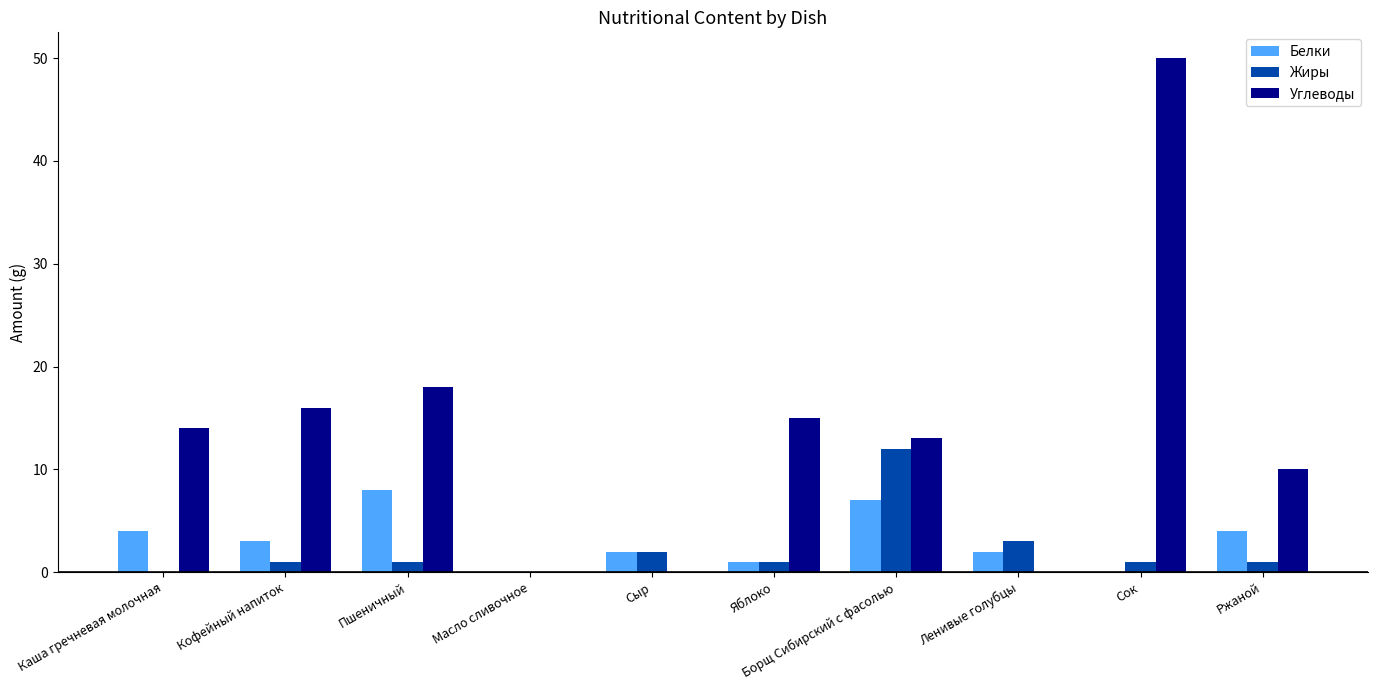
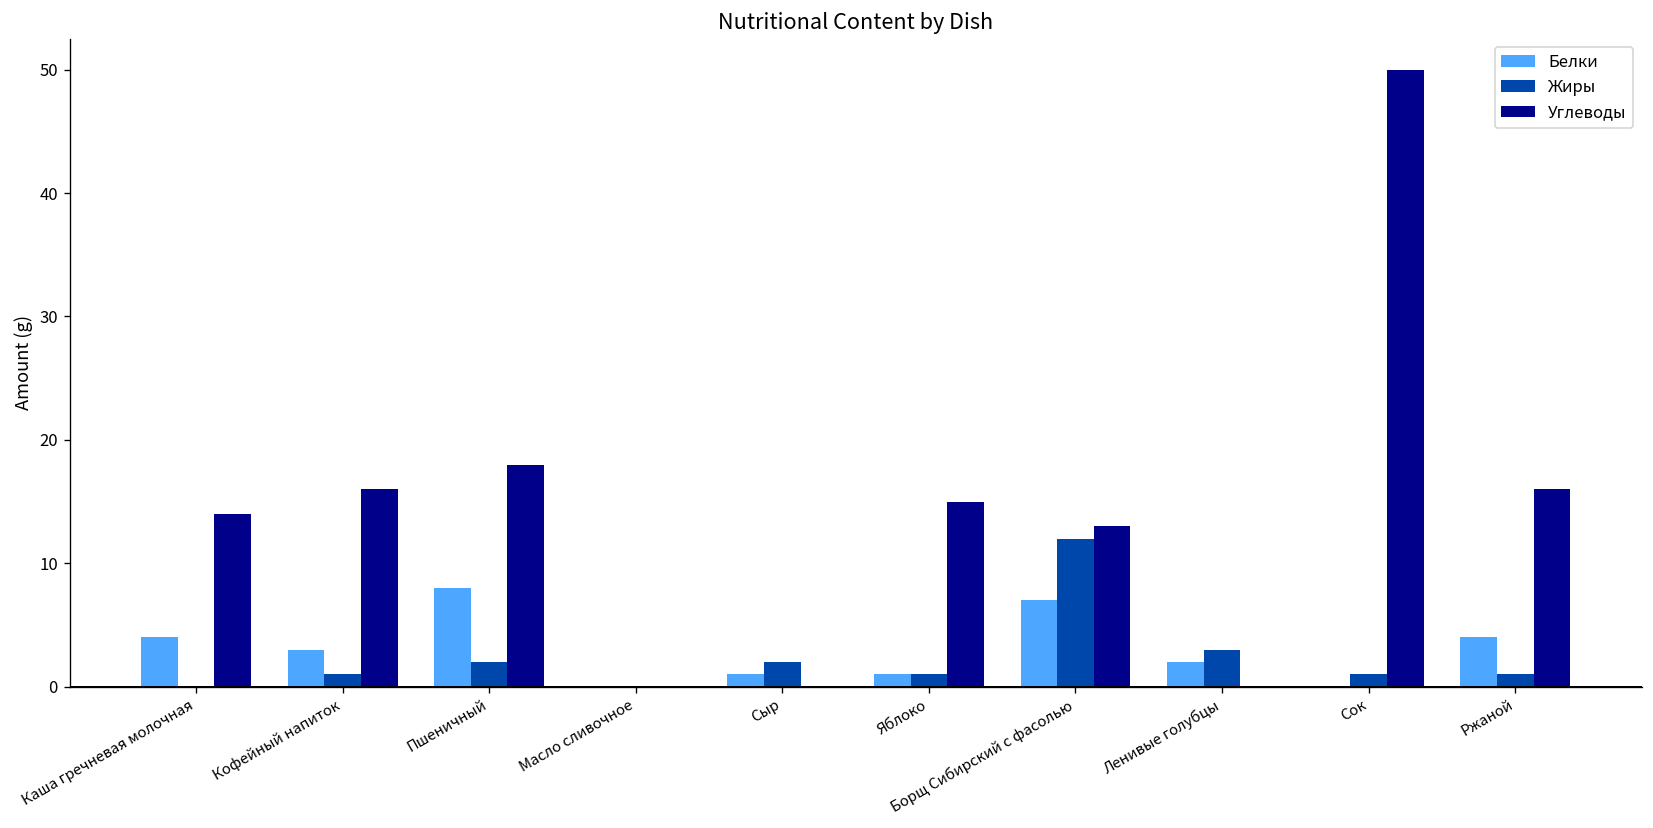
Жиры, Пшеничный: 1 -> 2
Белки, Сыр: 2 -> 1
Углеводы, Ржаной: 10 -> 16
